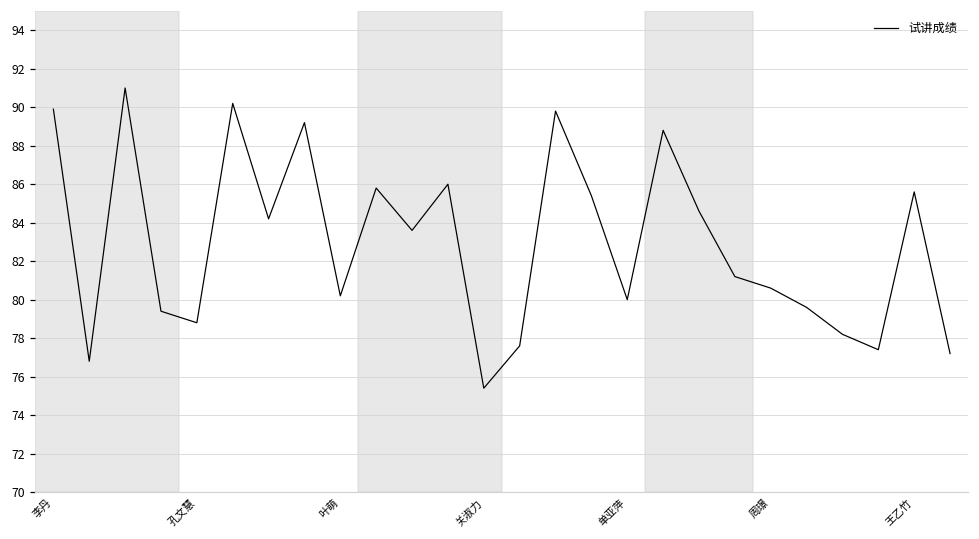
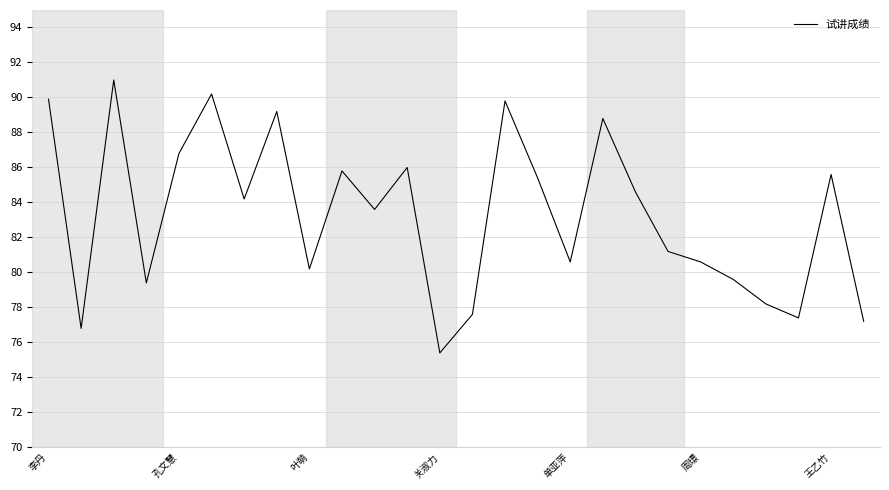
孔文慧: 78.8 -> 86.8
单亚萍: 80.0 -> 80.6
